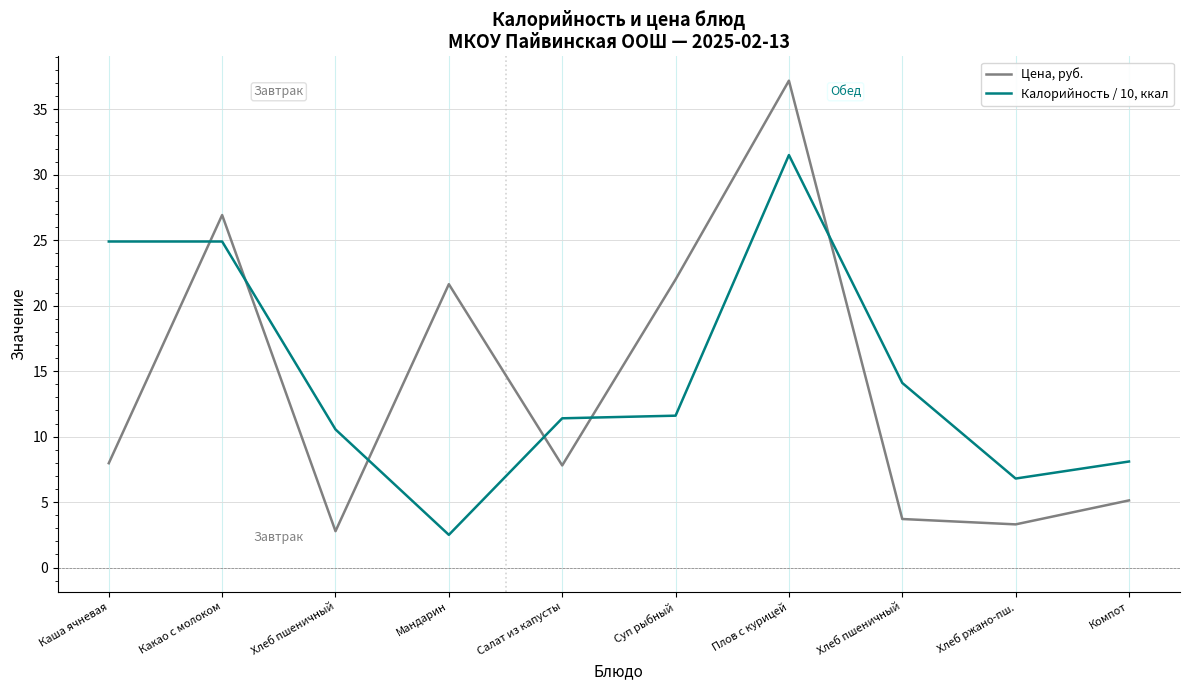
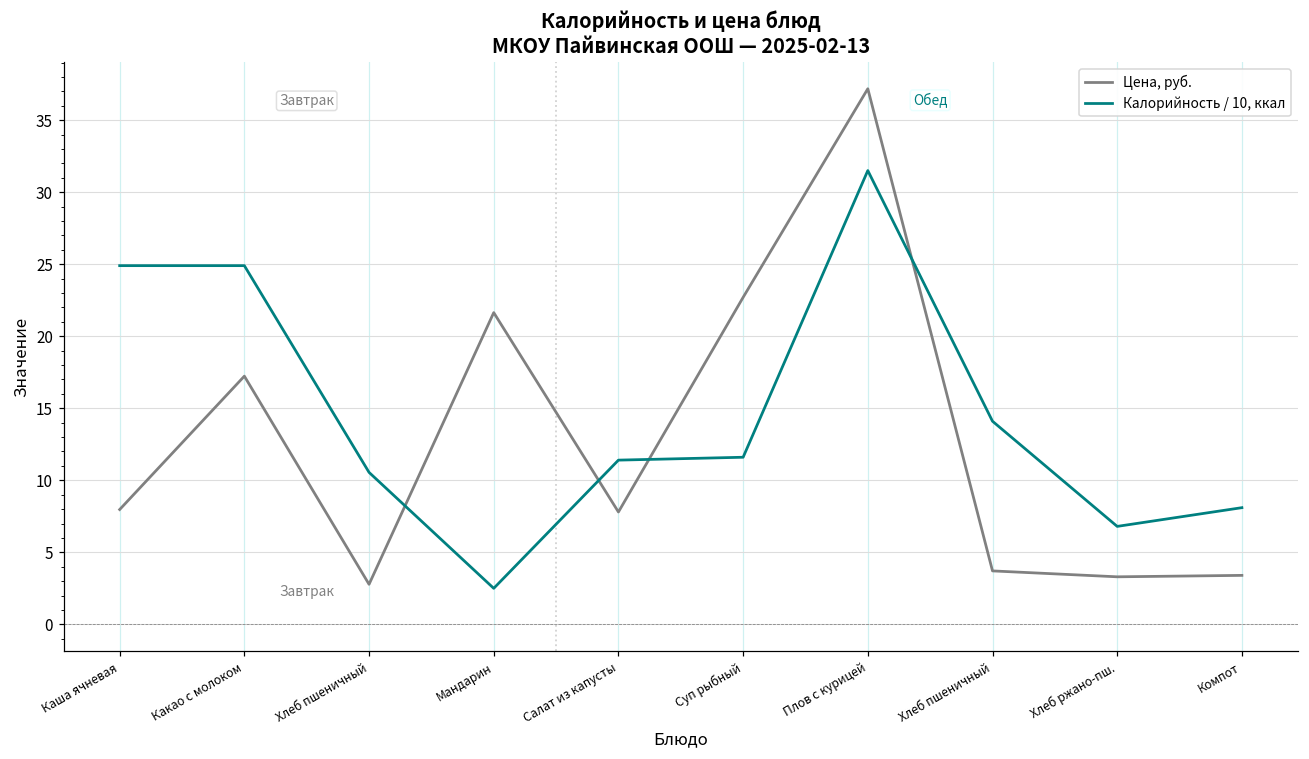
Цена, руб., Какао с молоком: 26.9 -> 17.2
Цена, руб., Суп рыбный: 22.0 -> 22.7
Цена, руб., Компот: 5.1 -> 3.4
